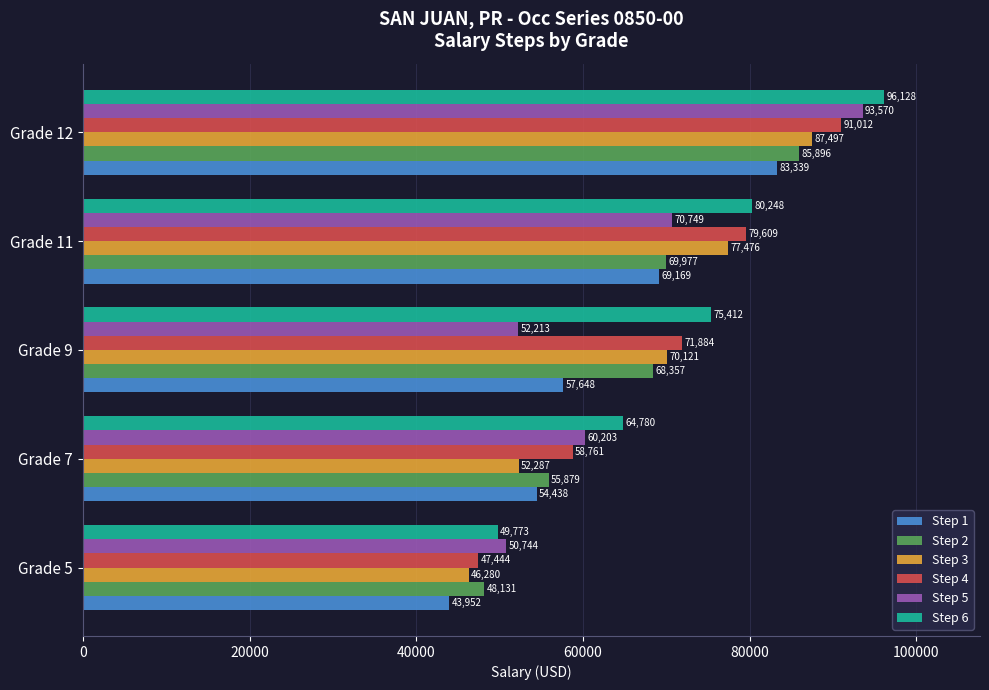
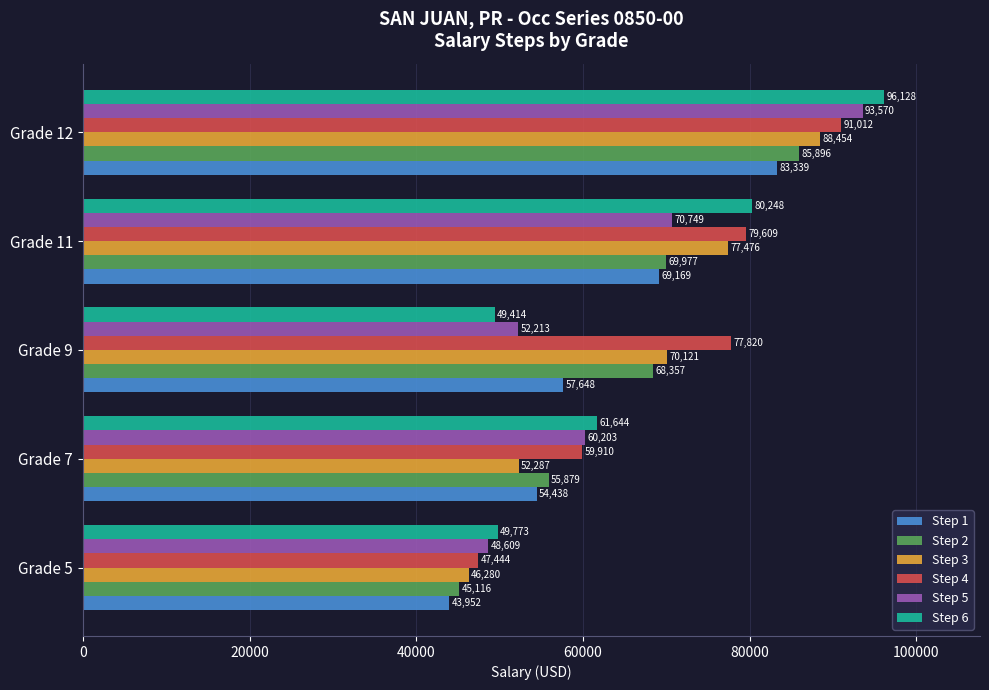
Step 3, Grade 12: 87,497 -> 88,454
Step 6, Grade 9: 75,412 -> 49,414
Step 4, Grade 9: 71,884 -> 77,820
Step 6, Grade 7: 64,780 -> 61,644
Step 4, Grade 7: 58,761 -> 59,910
Step 5, Grade 5: 50,744 -> 48,609
Step 2, Grade 5: 48,131 -> 45,116
